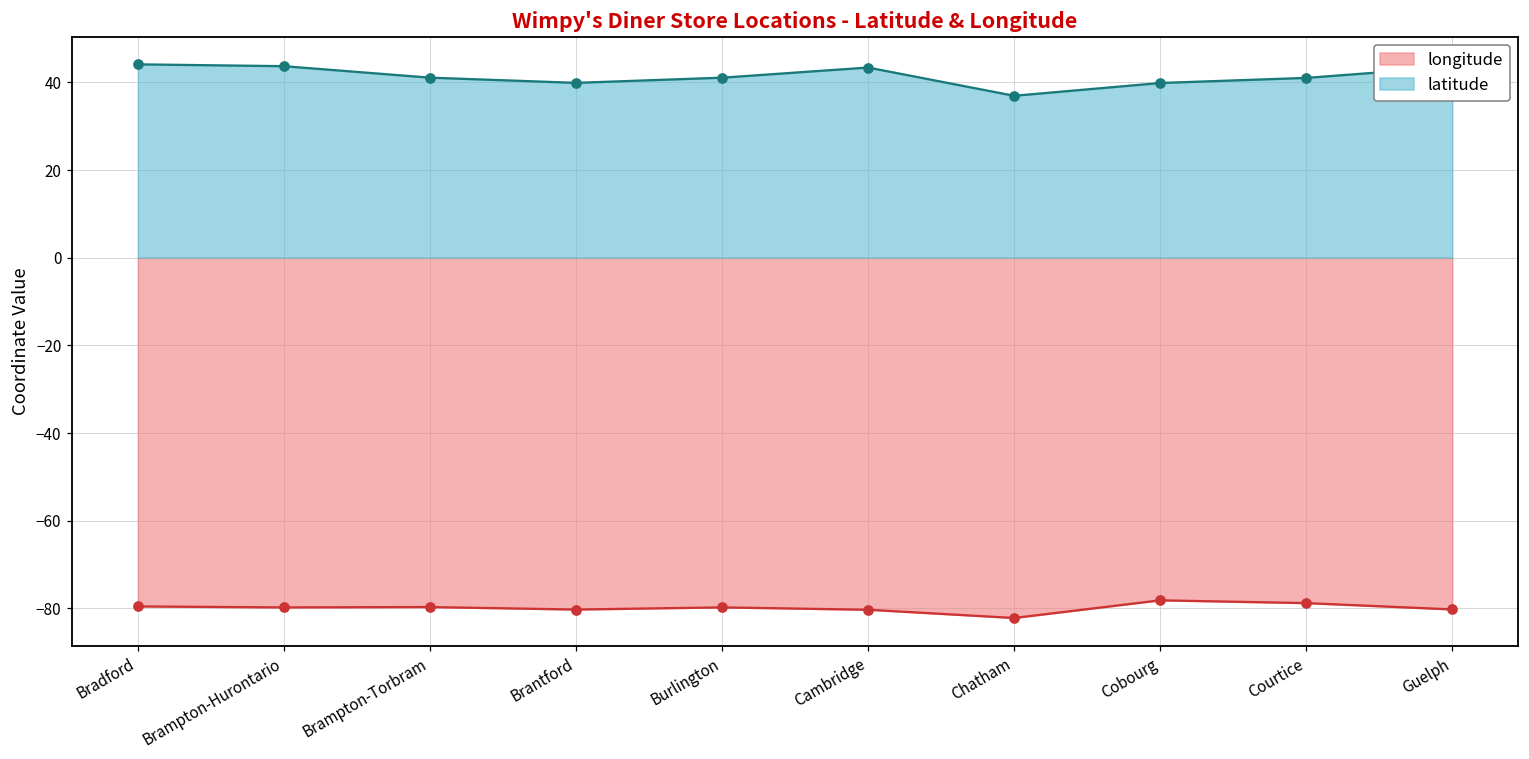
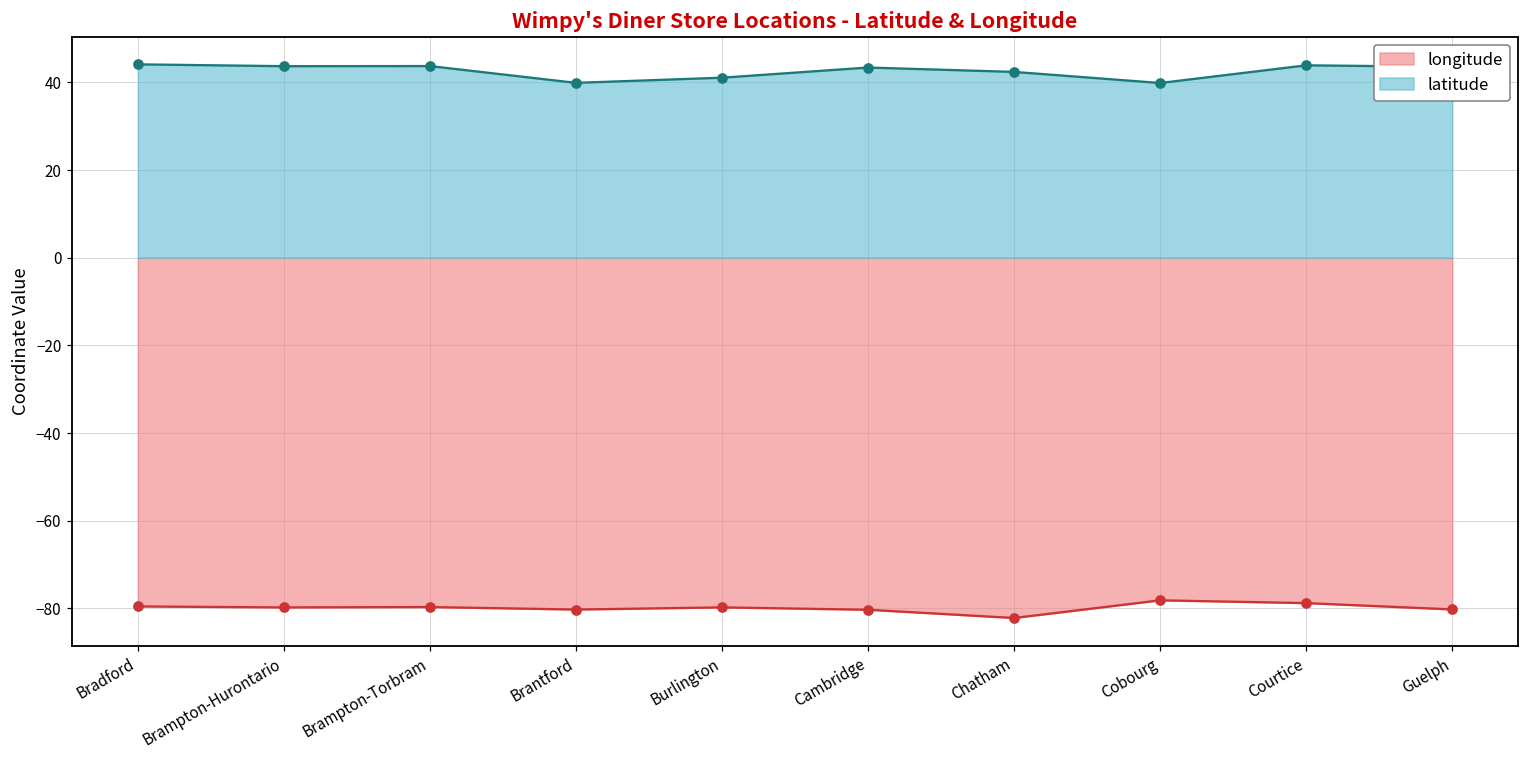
latitude, Brampton-Torbram: 41 -> 44
latitude, Chatham: 37 -> 42
latitude, Courtice: 41 -> 44
